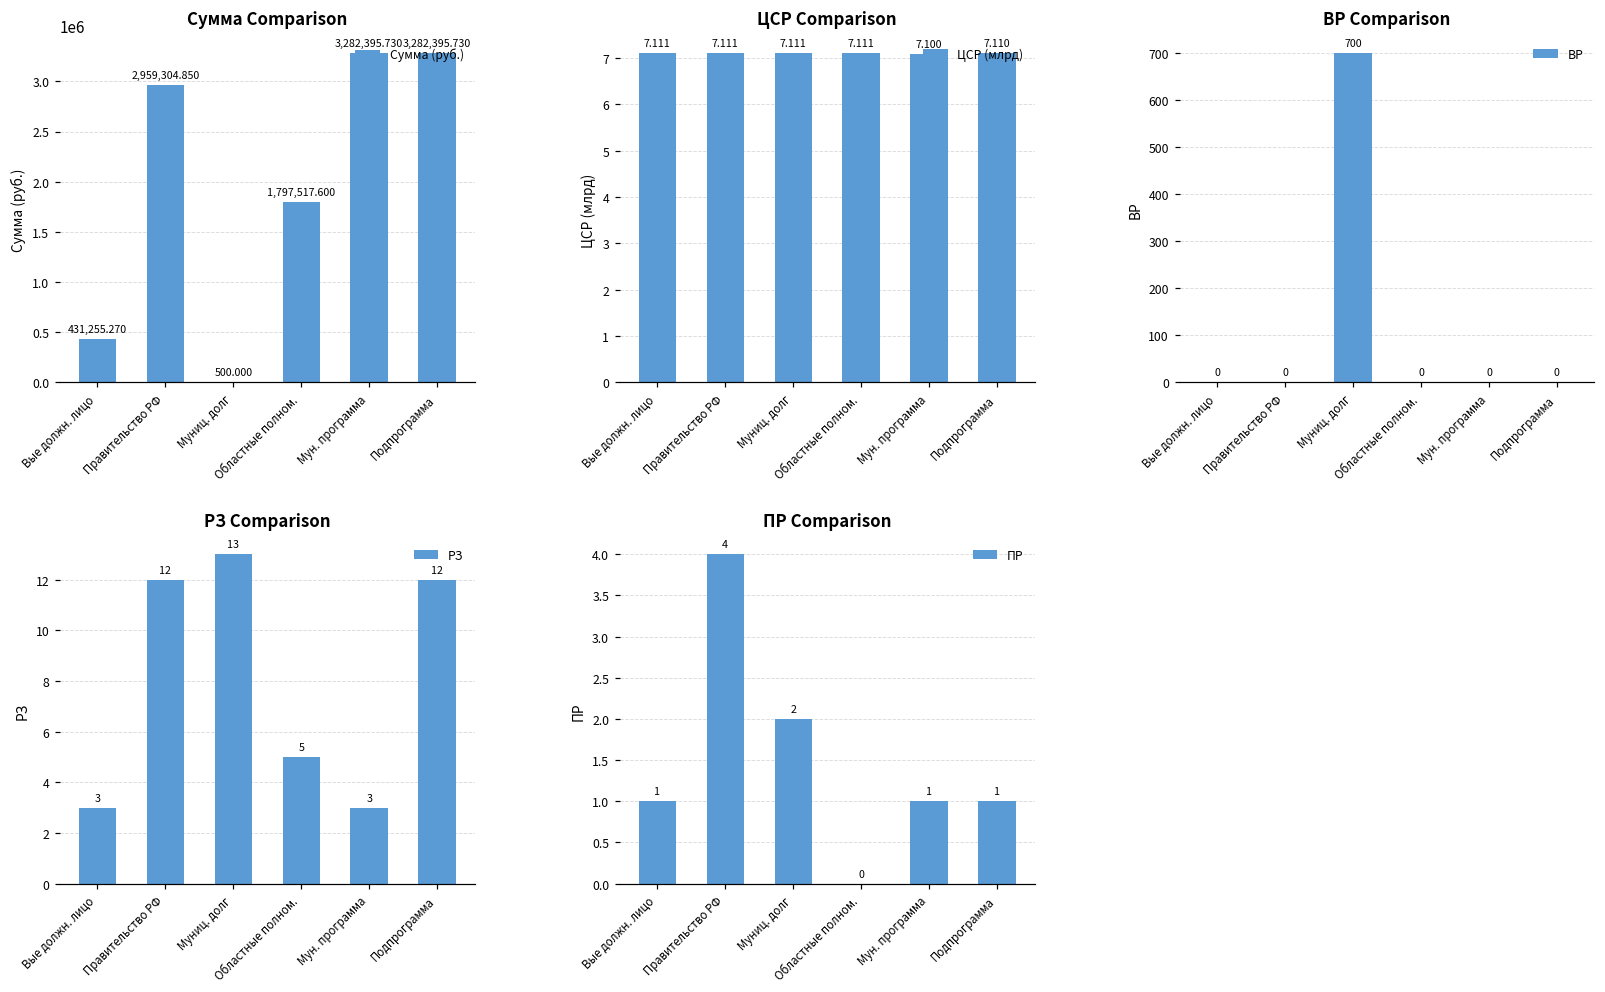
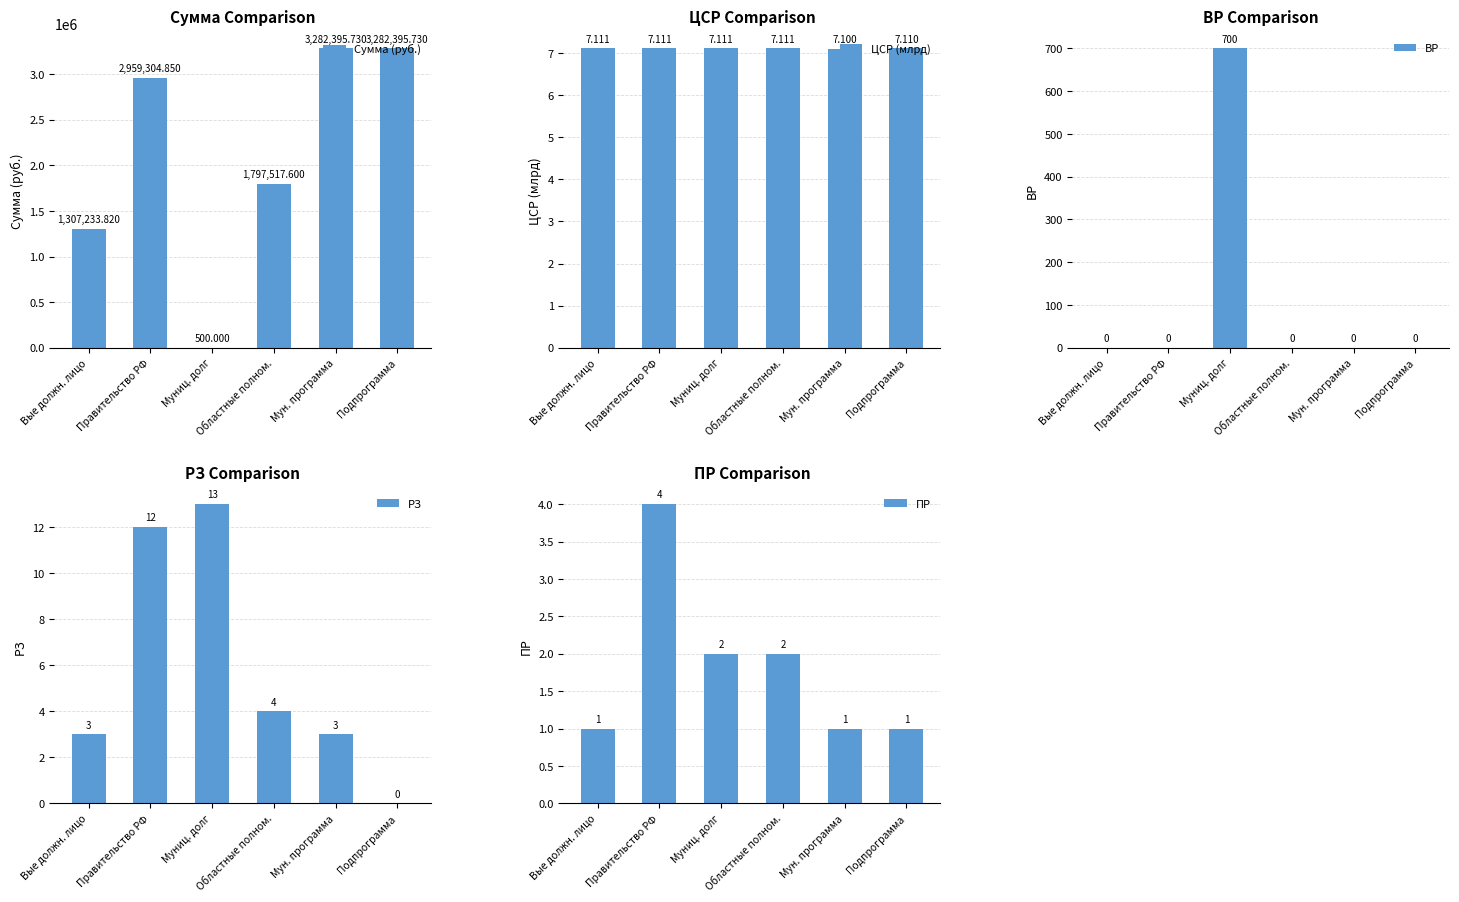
Сумма Comparison, Вые должн. лицо: 431,255.270 -> 1,307,233.820
РЗ Comparison, Областные полном.: 5 -> 4
РЗ Comparison, Подпрограмма: 12 -> 0
ПР Comparison, Областные полном.: 0 -> 2
